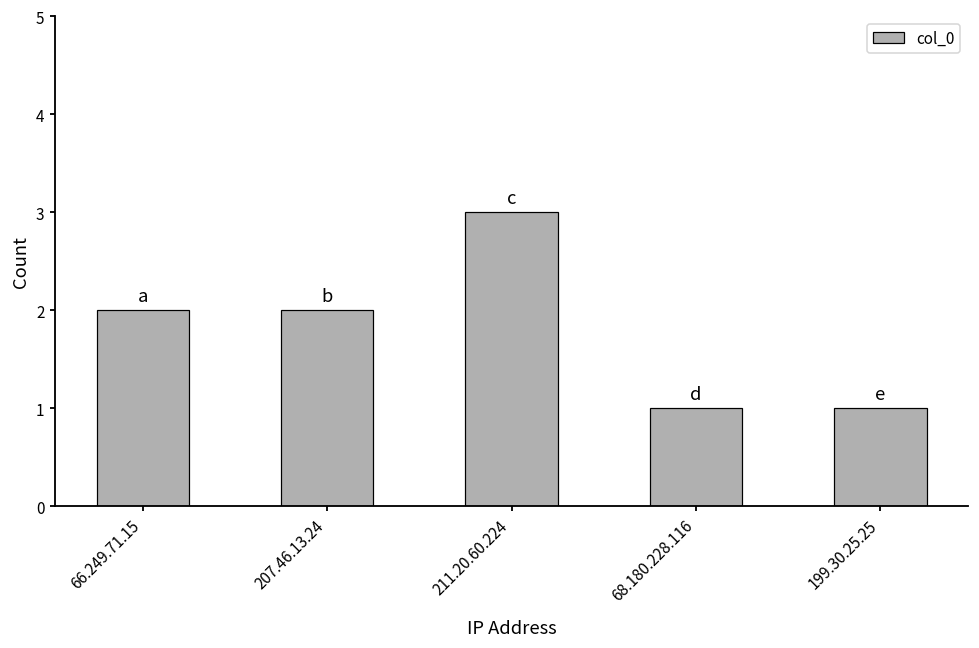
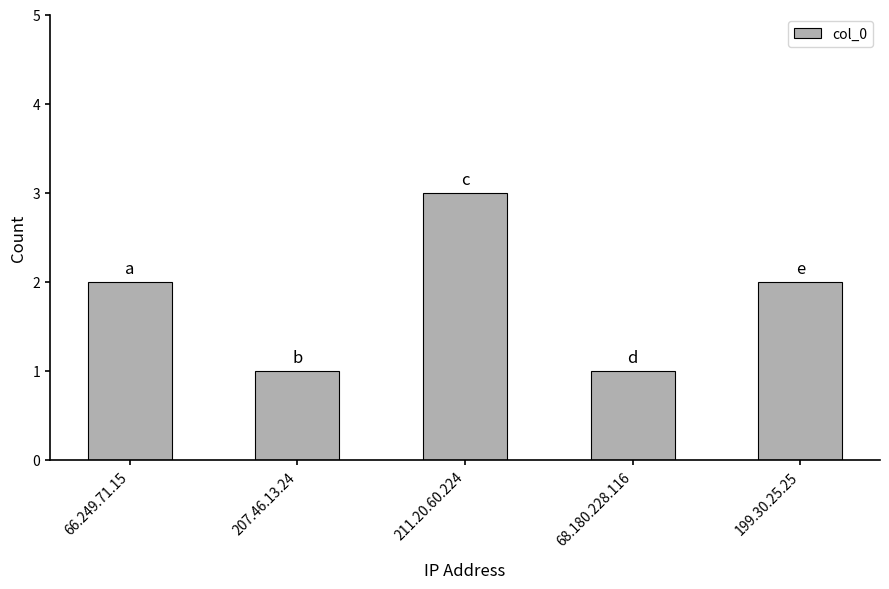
207.46.13.24: 2 -> 1
199.30.25.25: 1 -> 2
